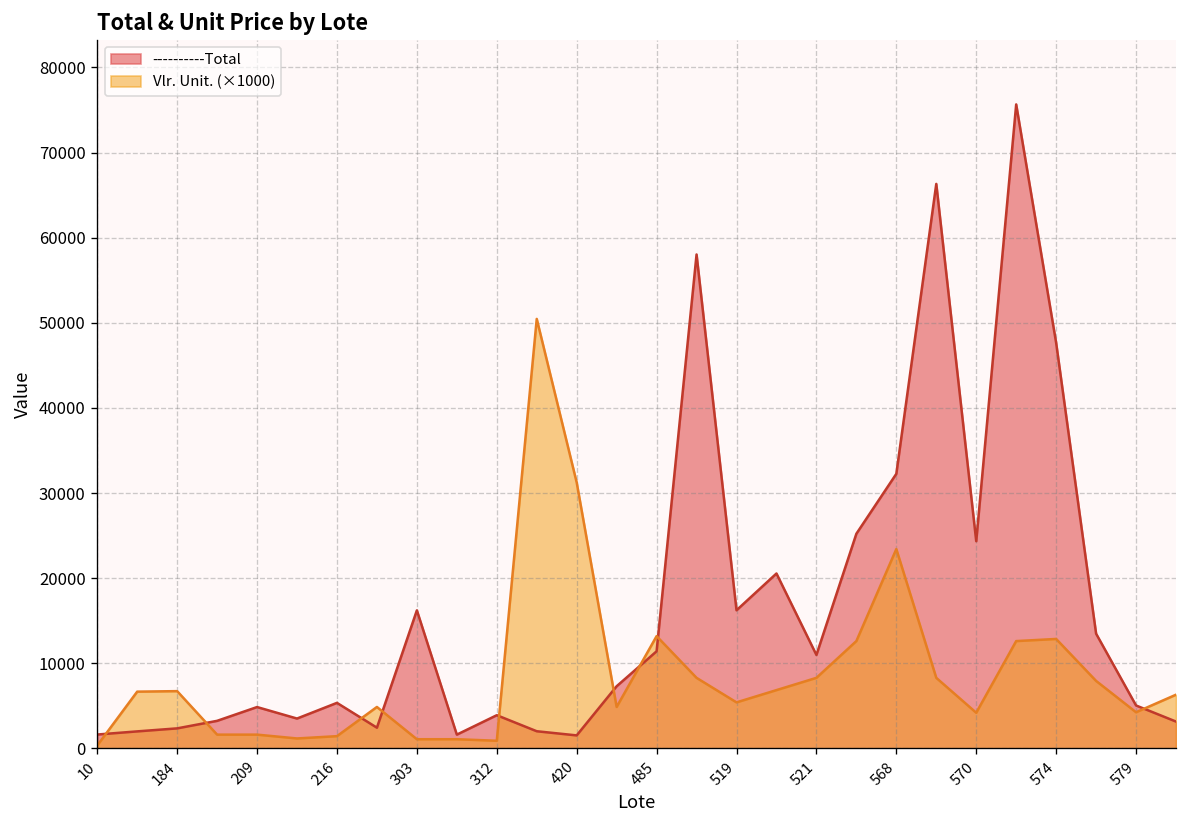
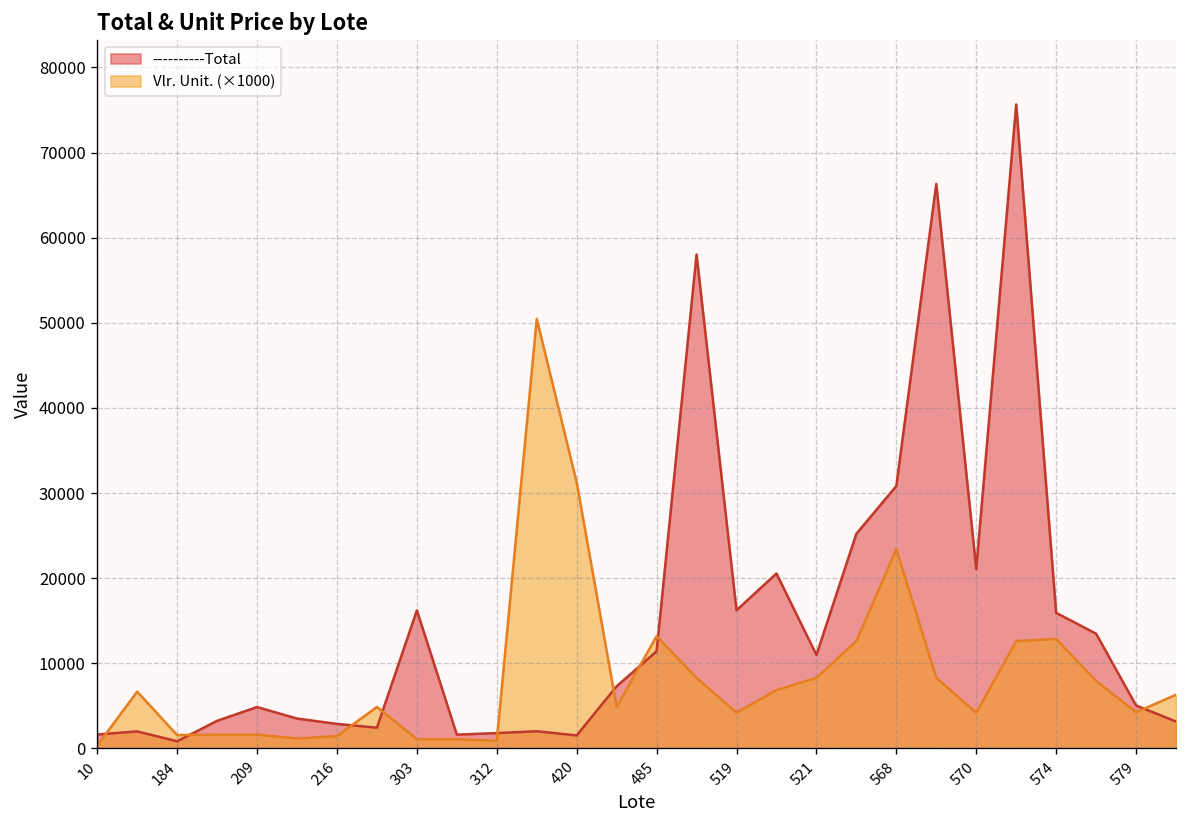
----------Total, 184: 2000 -> 1000
Vlr. Unit. (×1000), 184: 7000 -> 2000
----------Total, 216: 5000 -> 3000
----------Total, 312: 4000 -> 2000
Vlr. Unit. (×1000), 519: 5000 -> 4000
----------Total, 568: 32000 -> 31000
----------Total, 570: 24000 -> 21000
----------Total, 574: 48000 -> 16000
